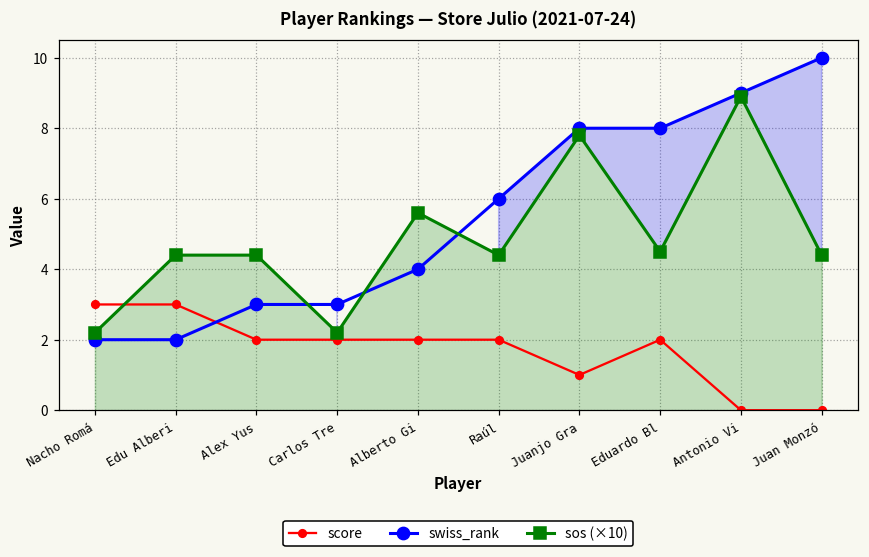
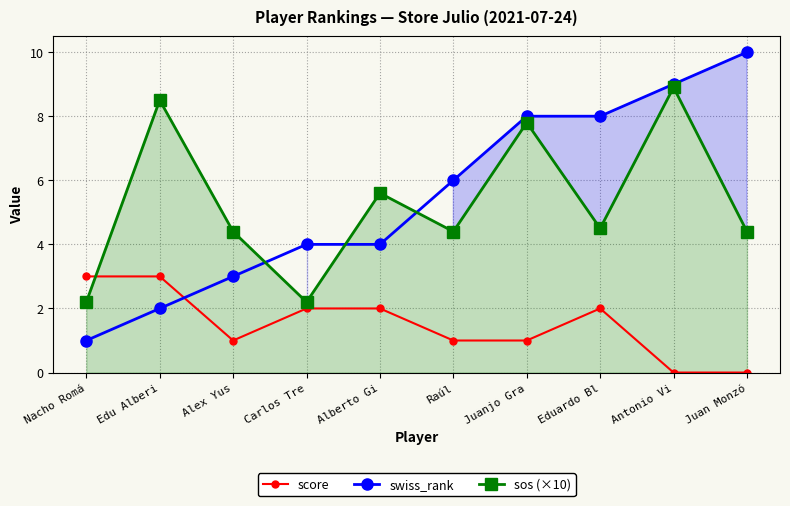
swiss_rank, Nacho Romá: 2 -> 1
sos (×10), Edu Alberi: 4.4 -> 8.5
score, Alex Yus: 2 -> 1
swiss_rank, Carlos Tre: 3 -> 4
score, Raúl: 2 -> 1
